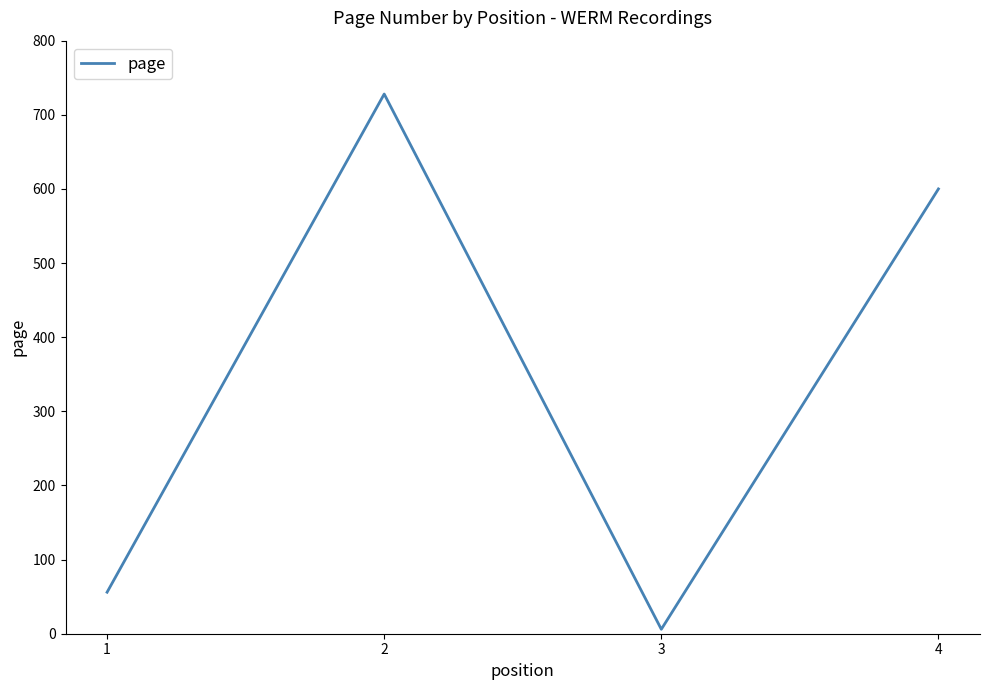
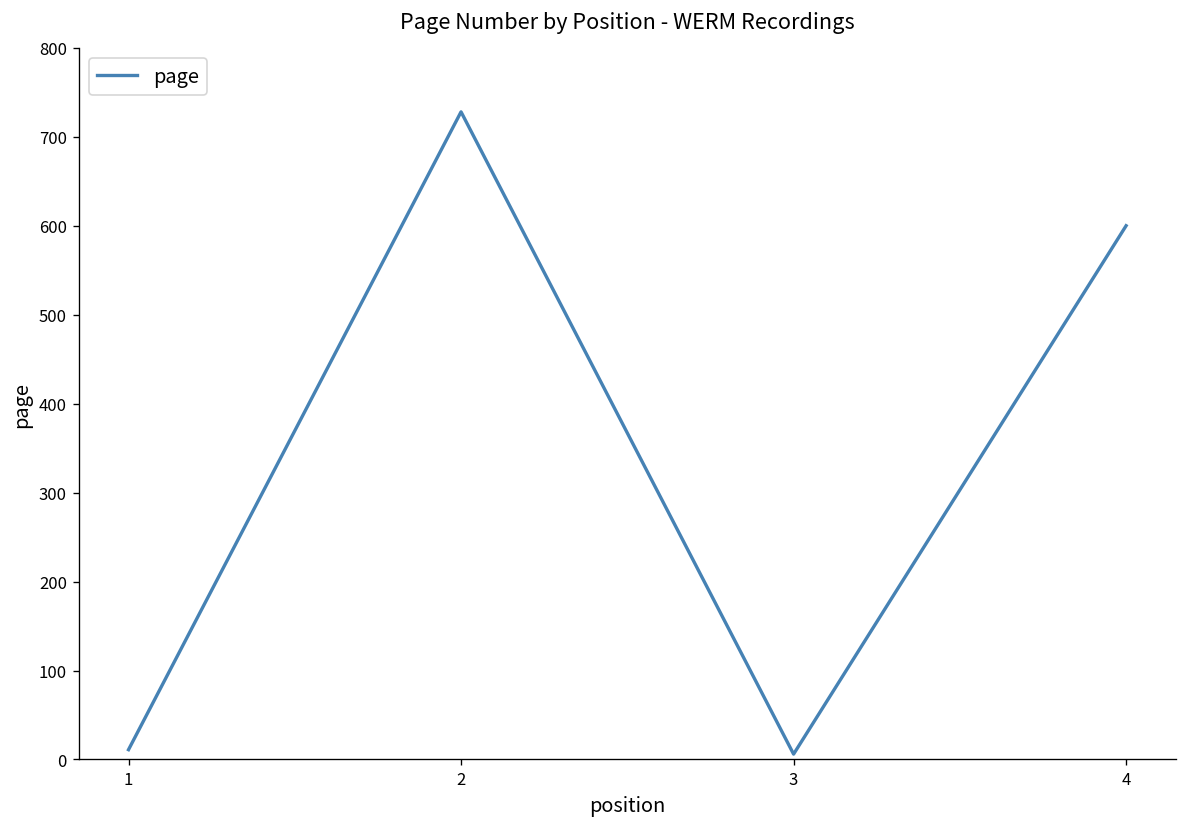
1: 60 -> 10
